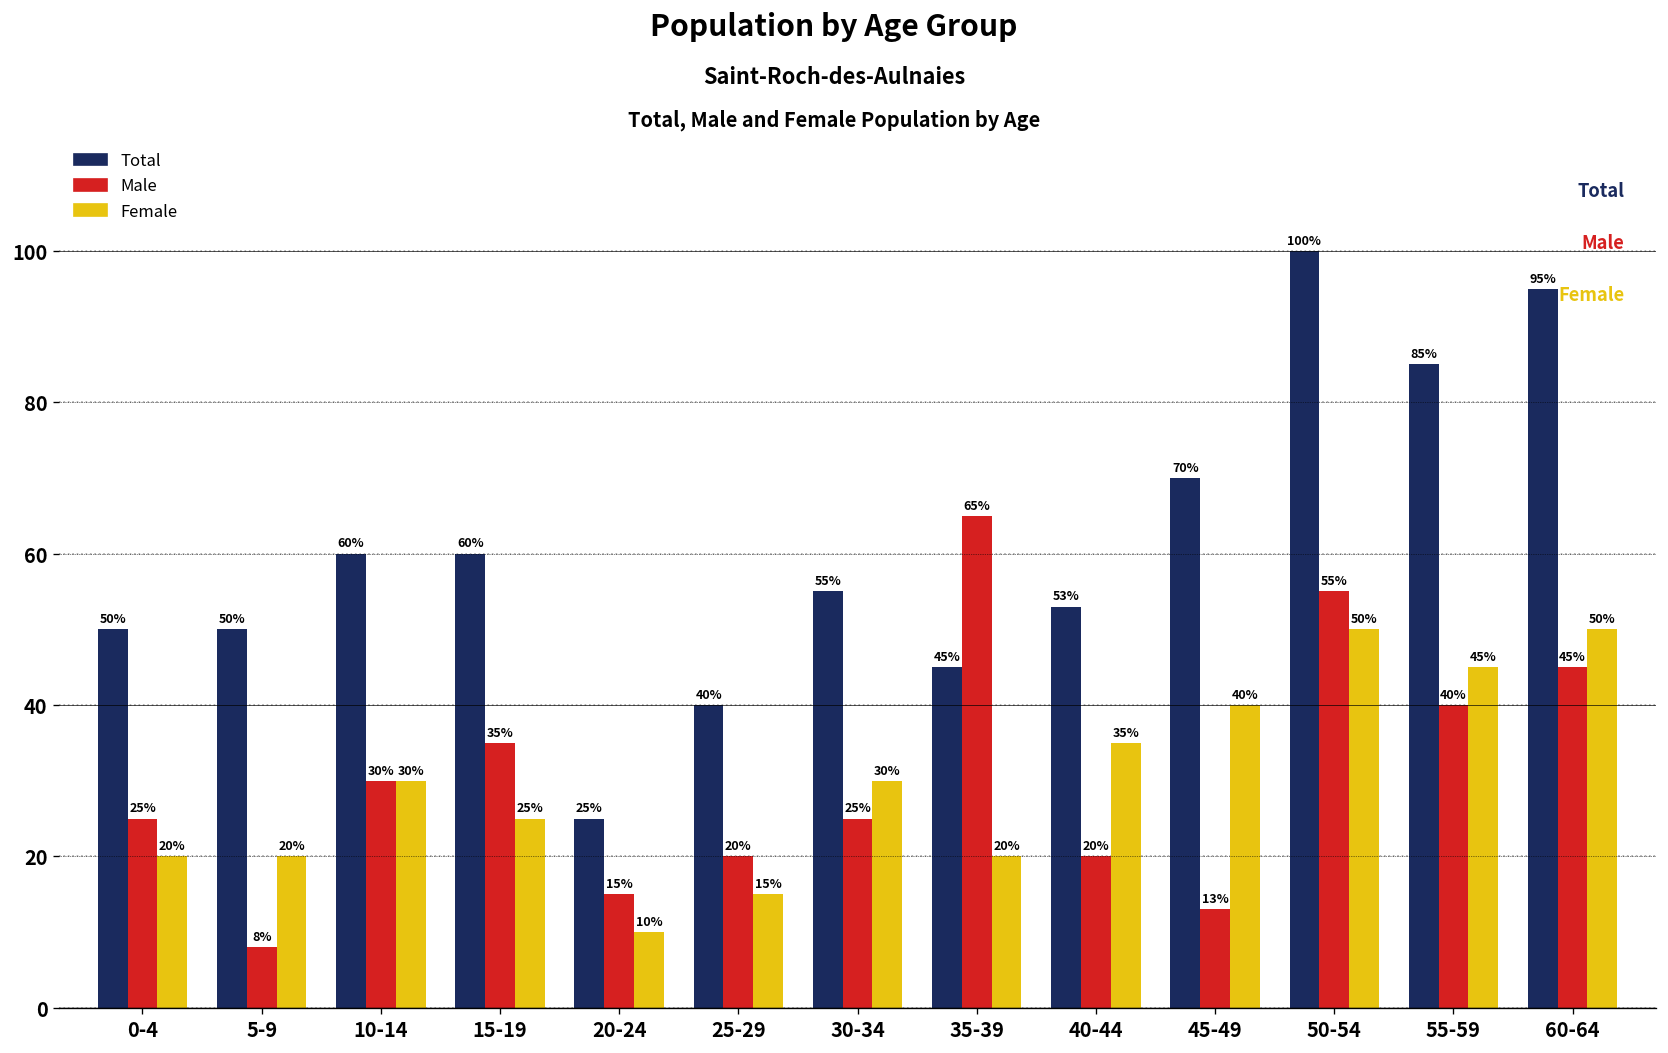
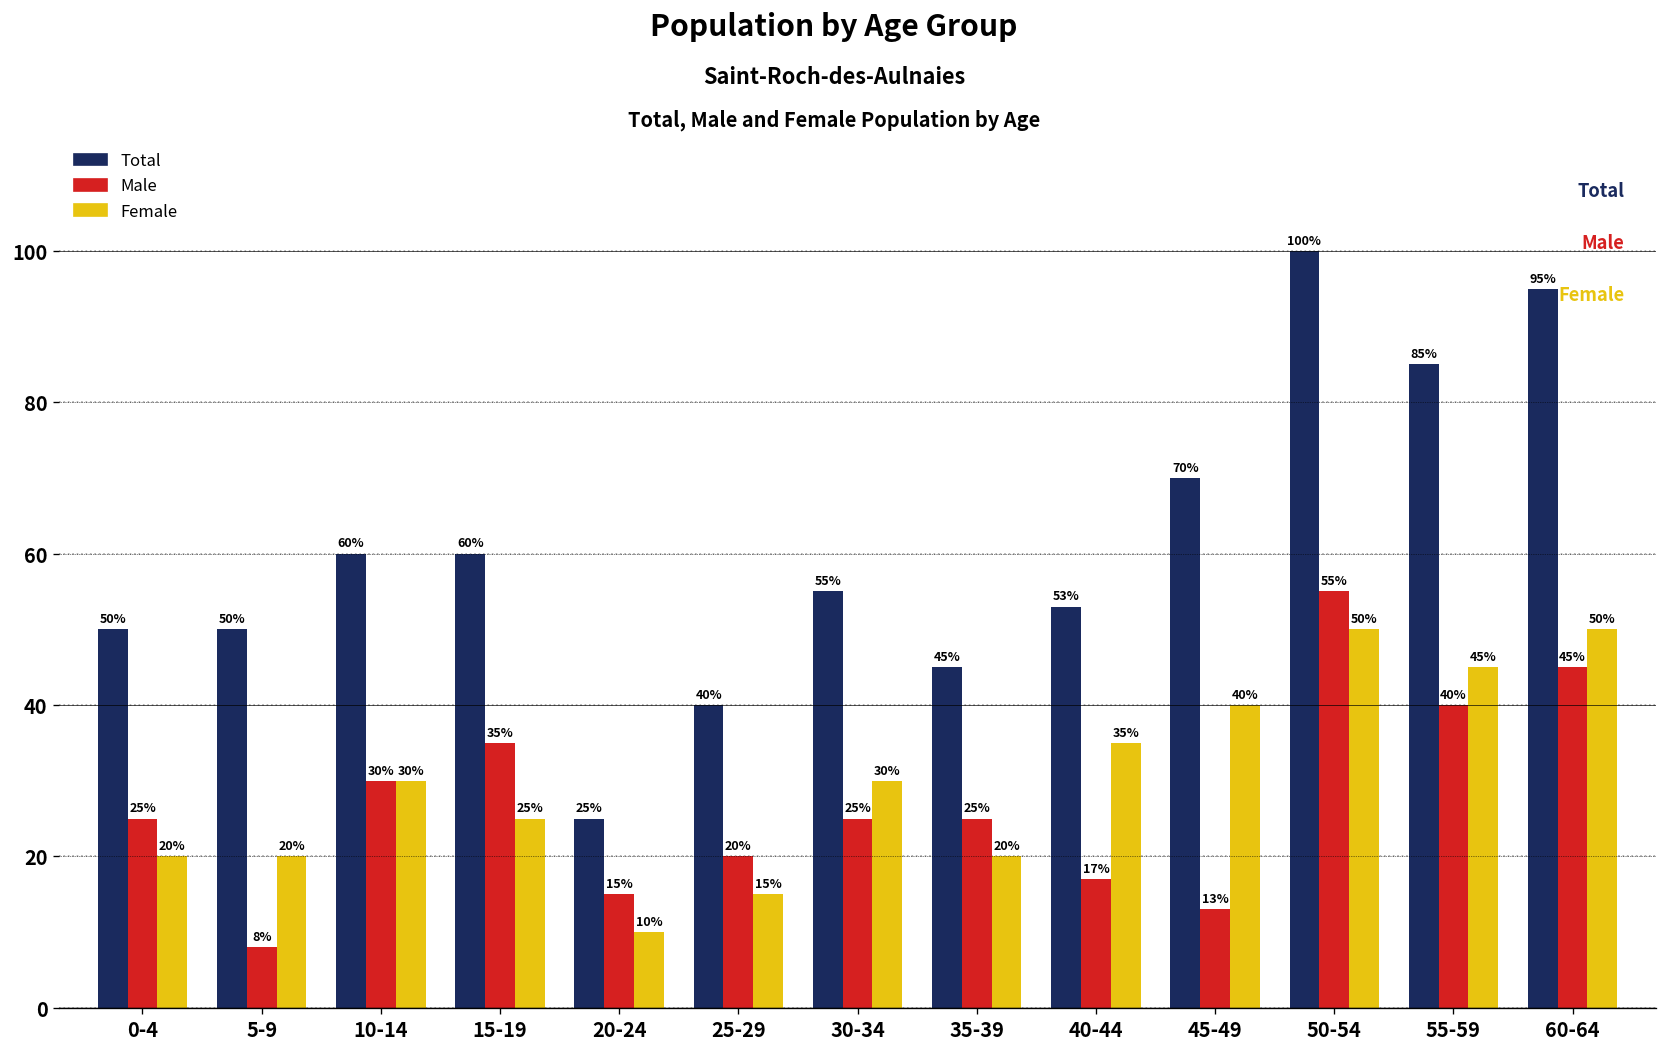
Male, 35-39: 65% -> 25%
Male, 40-44: 20% -> 17%
